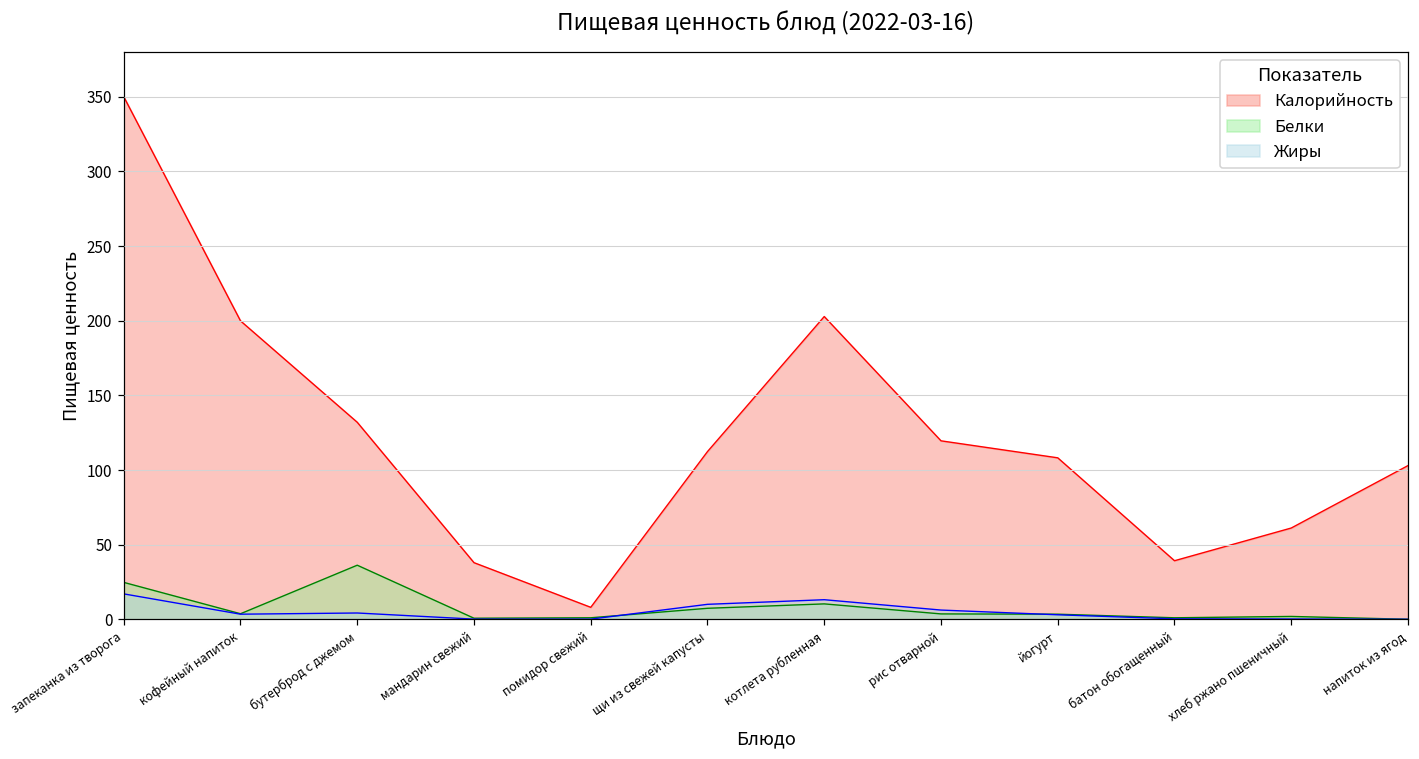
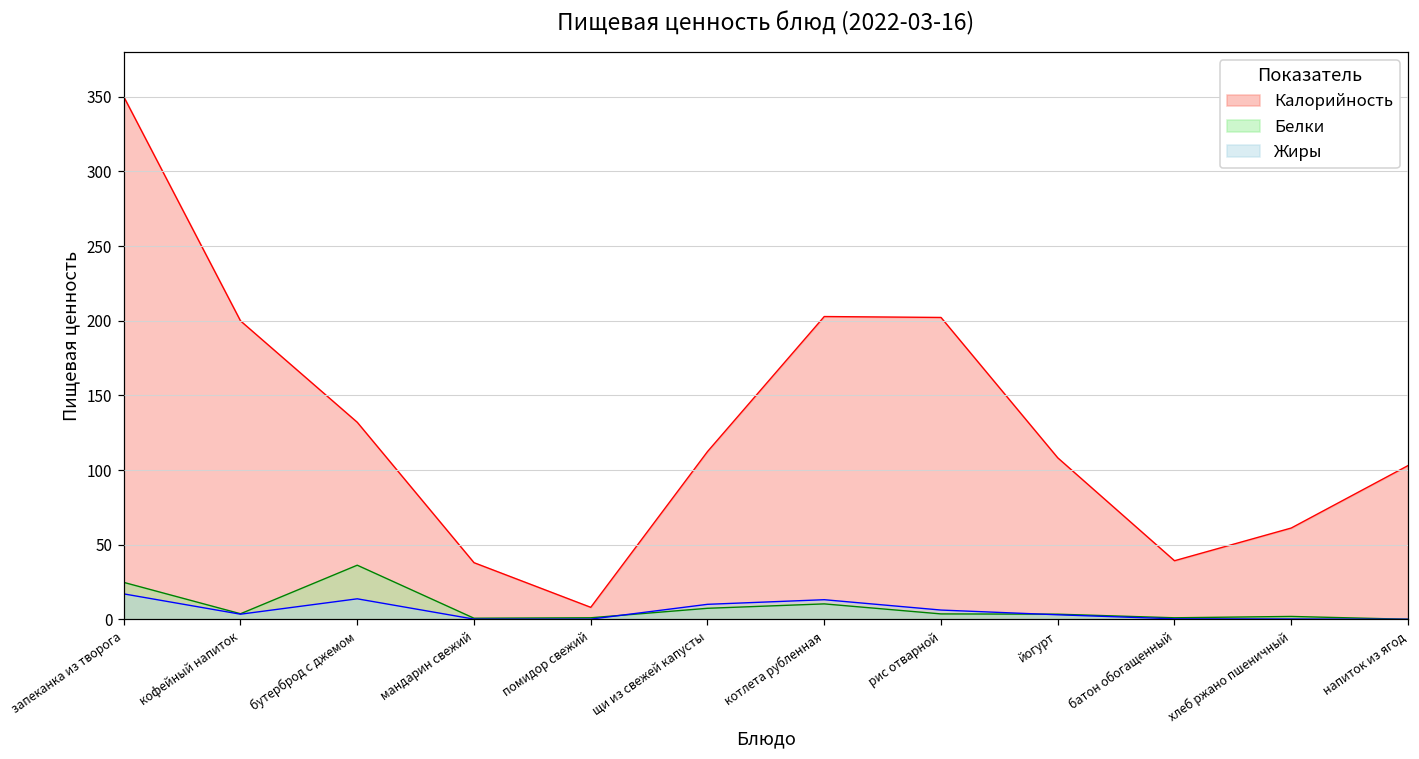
Жиры, бутерброд с джемом: 4 -> 14
Калорийность, рис отварной: 120 -> 202
